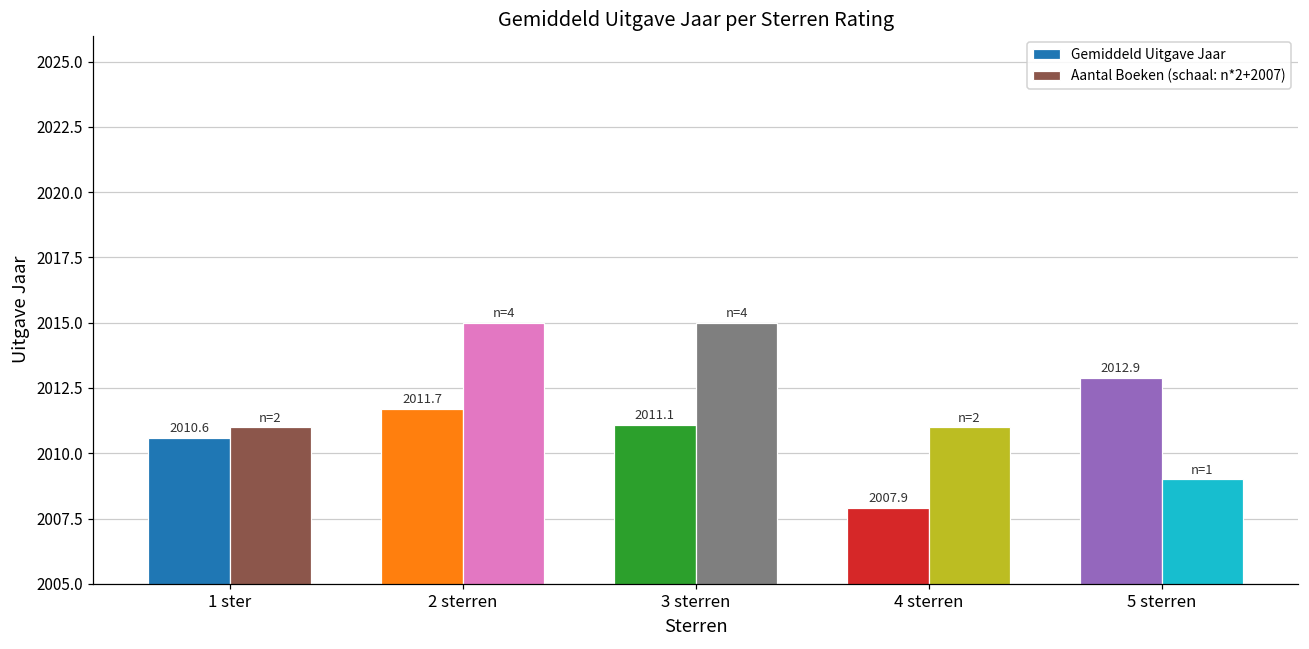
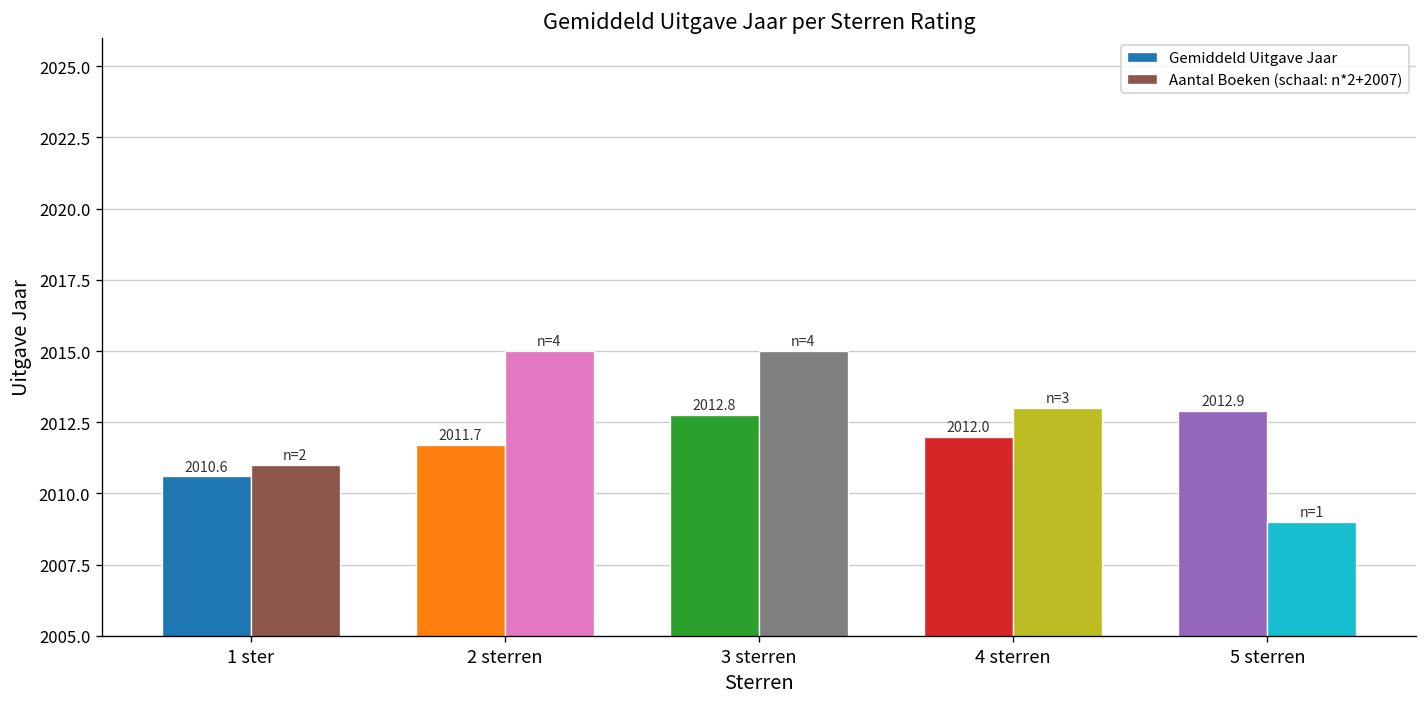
Gemiddeld Uitgave Jaar, 3 sterren: 2011.1 -> 2012.8
Gemiddeld Uitgave Jaar, 4 sterren: 2007.9 -> 2012.0
Aantal Boeken (schaal: n*2+2007), 4 sterren: 2 -> 3
